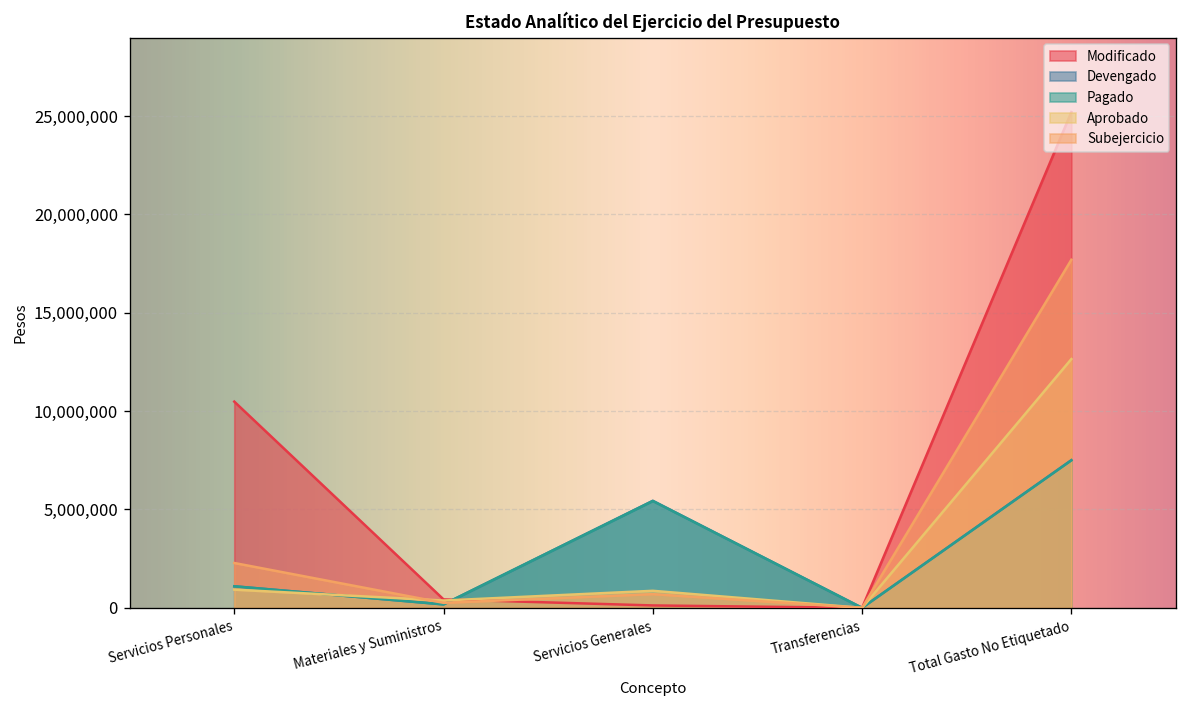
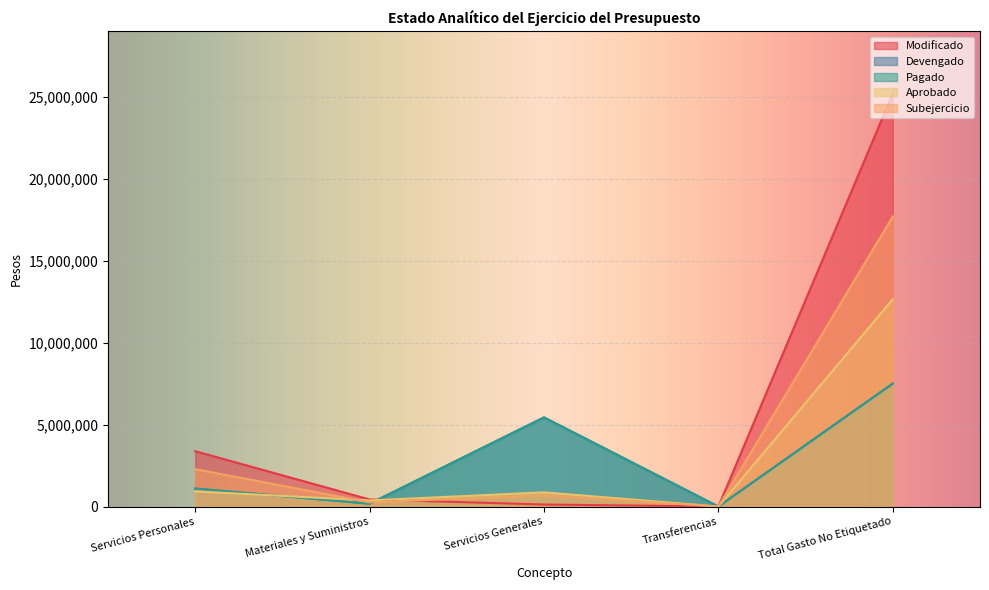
Modificado, Servicios Personales: 10,500,000 -> 3,400,000
